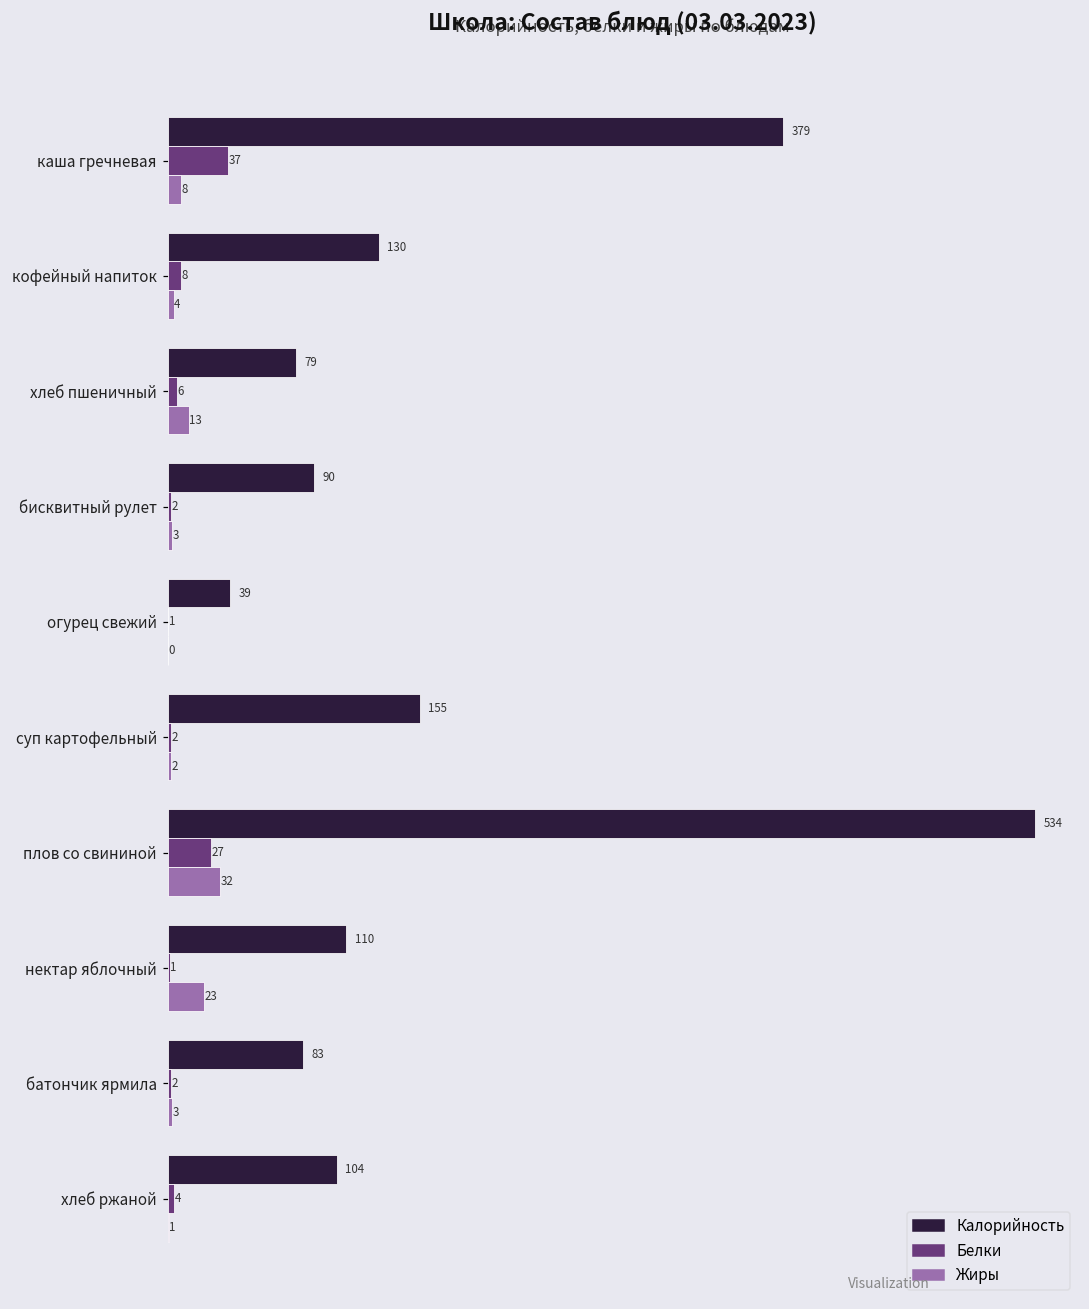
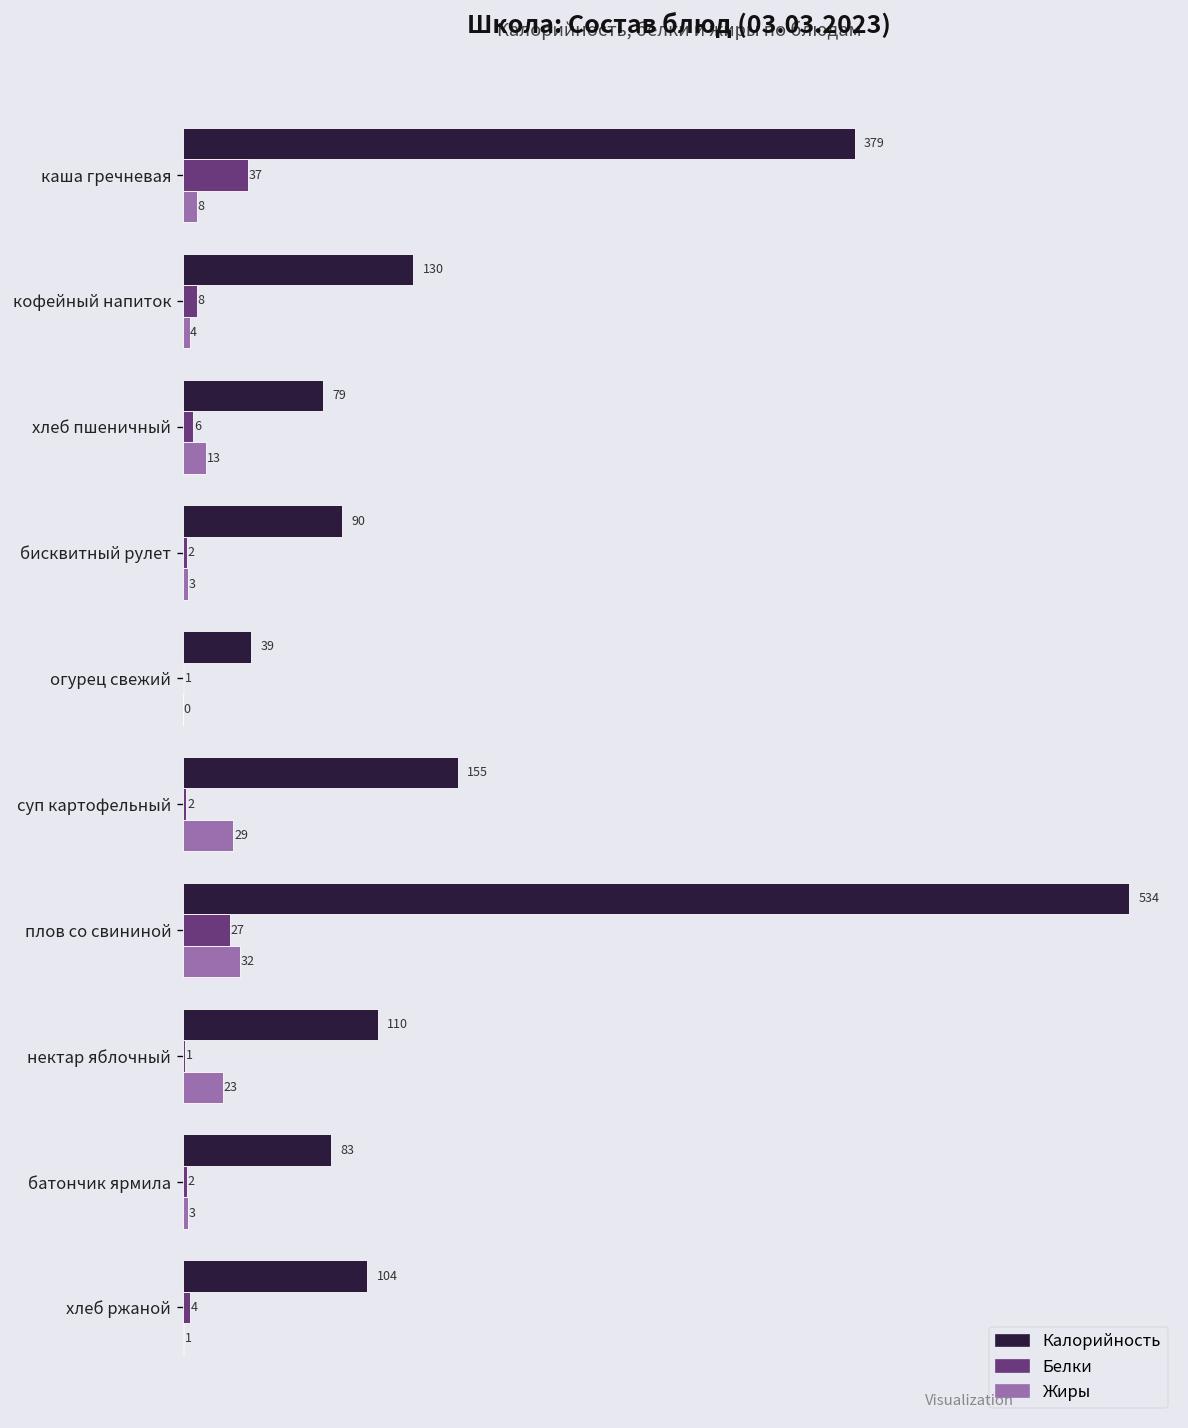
Жиры, суп картофельный: 2 -> 29
